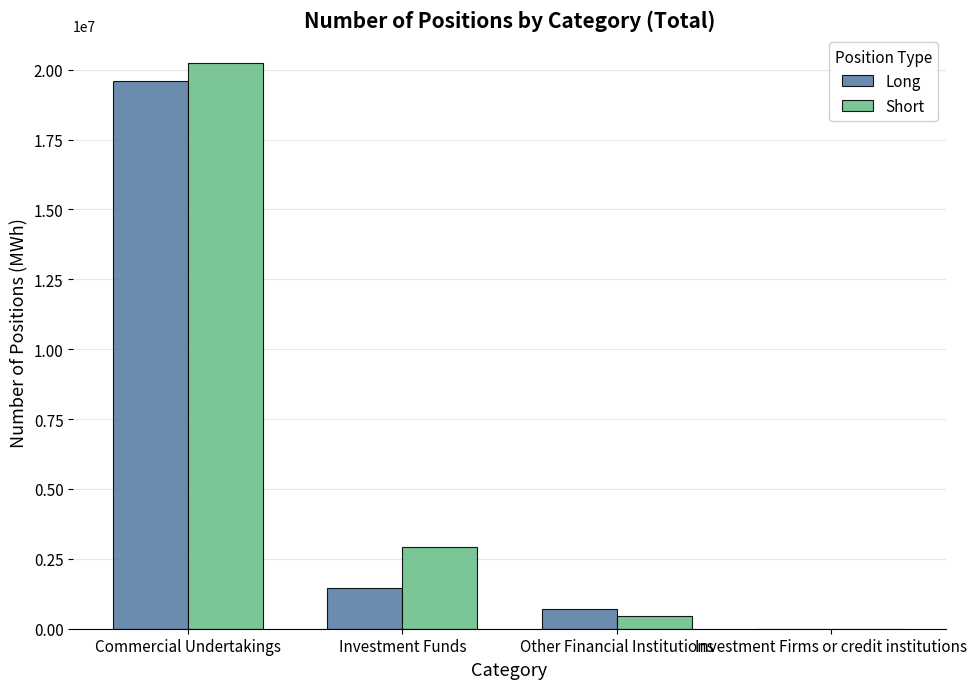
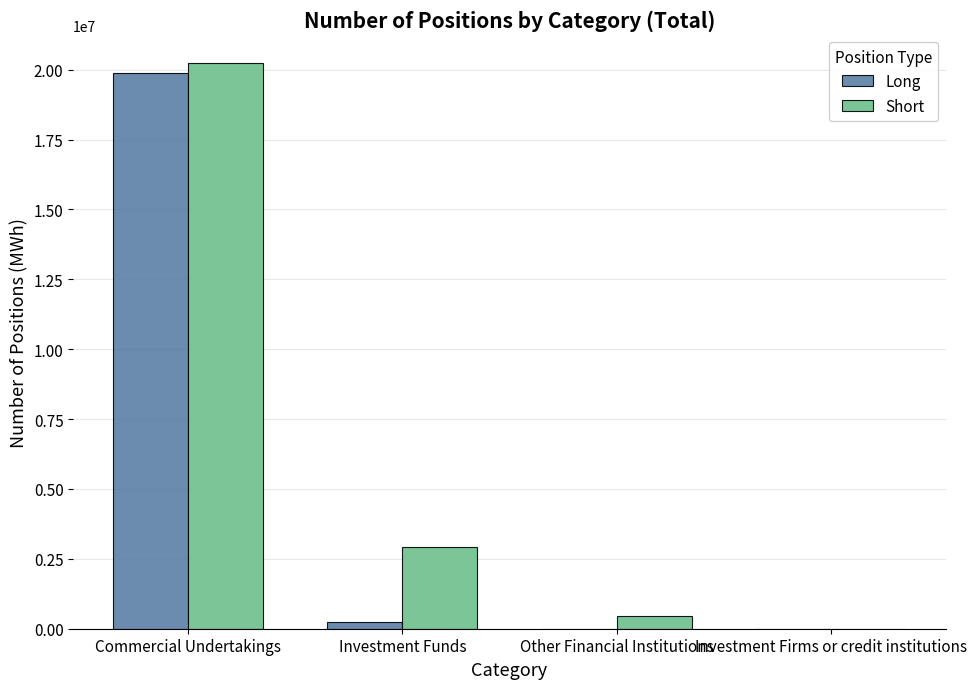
Long, Commercial Undertakings: 19600000 -> 19900000
Long, Investment Funds: 1400000 -> 200000
Long, Other Financial Institutions: 700000 -> 0
